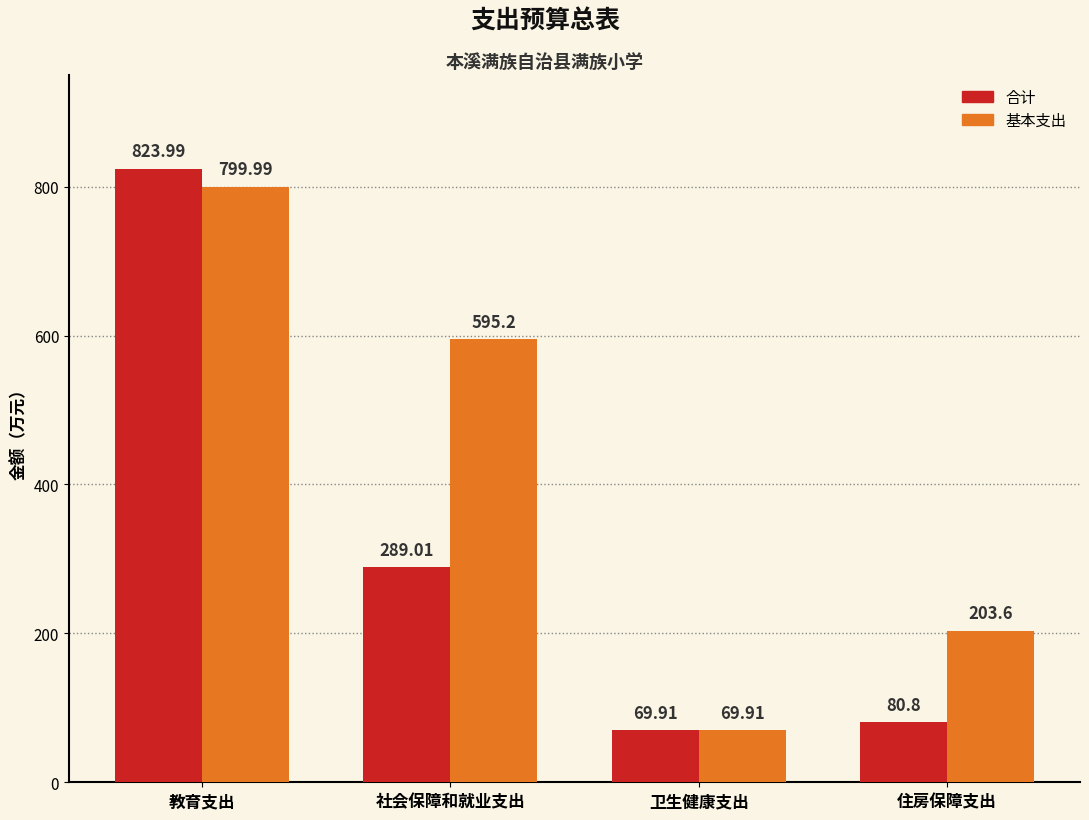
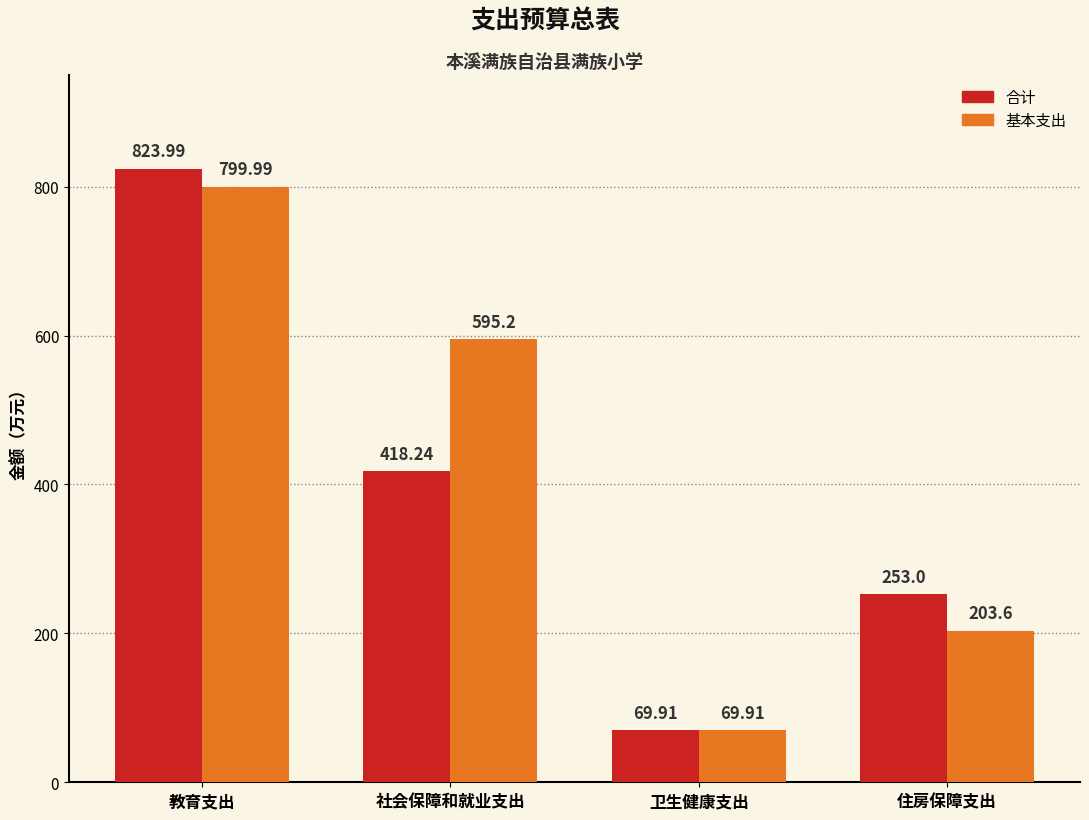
合计, 社会保障和就业支出: 289.01 -> 418.24
合计, 住房保障支出: 80.8 -> 253.0
